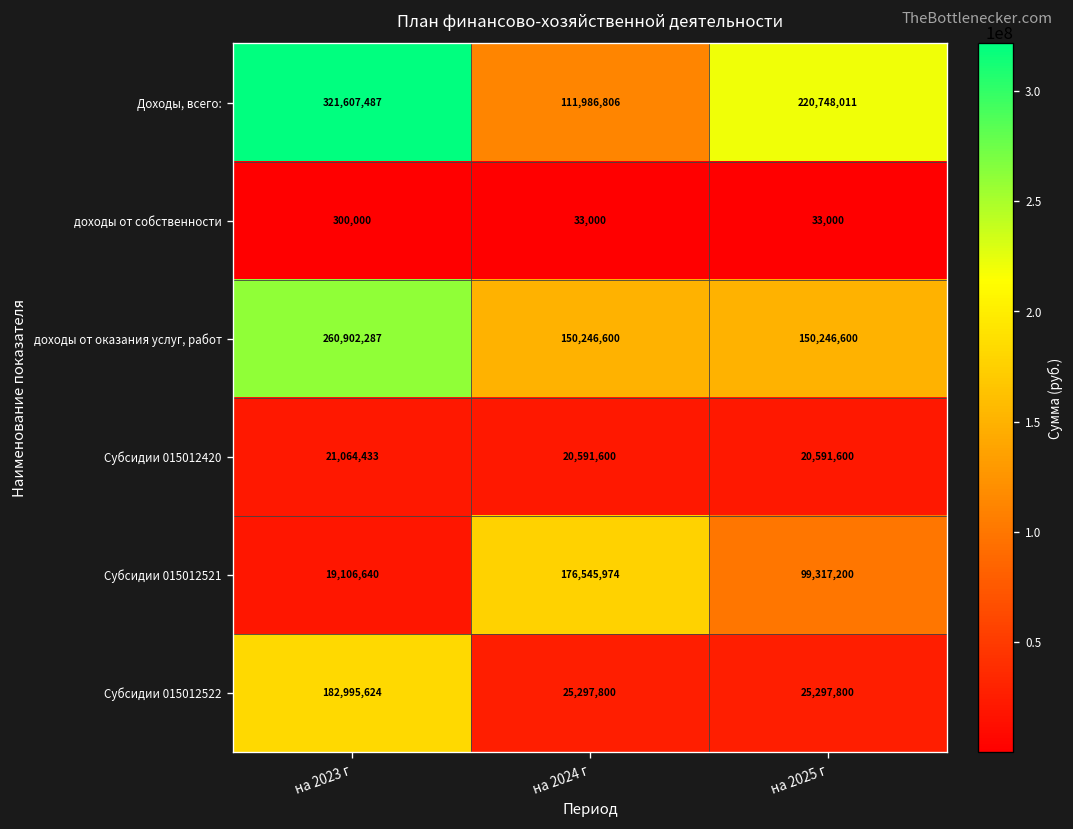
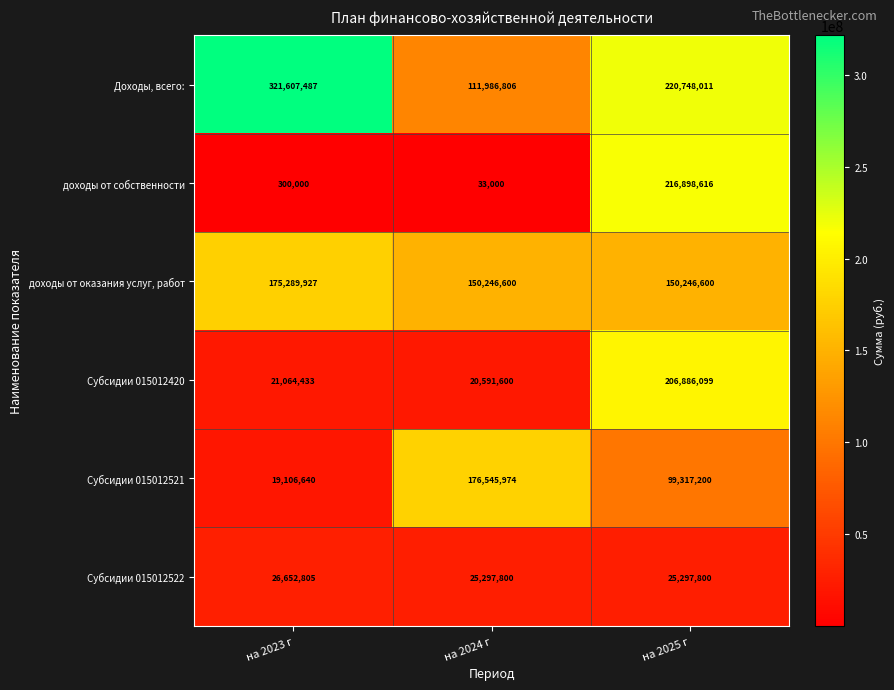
доходы от собственности, на 2025 г: 33,000 -> 216,898,616
доходы от оказания услуг, работ, на 2023 г: 260,902,287 -> 175,289,927
Субсидии 015012420, на 2025 г: 20,591,600 -> 206,886,099
Субсидии 015012522, на 2023 г: 182,995,624 -> 26,652,805
